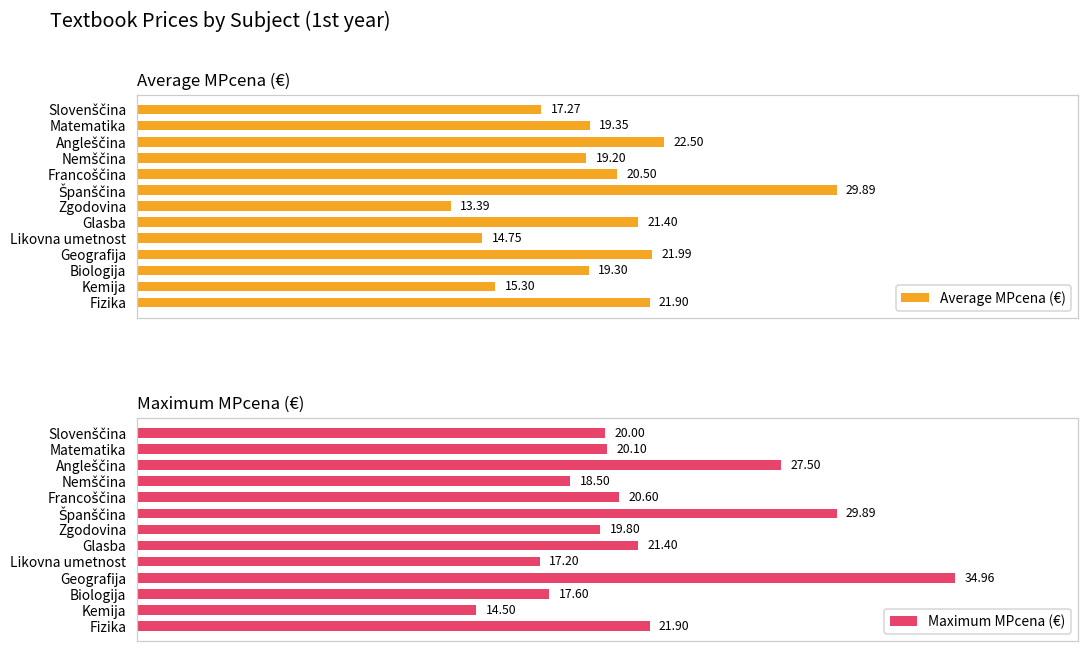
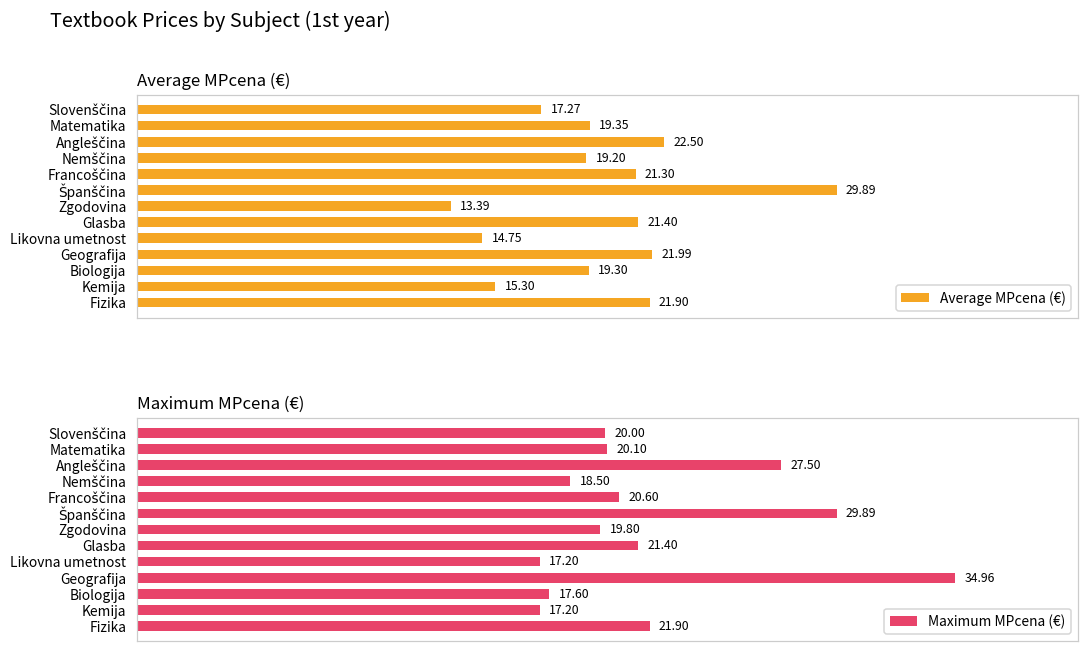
Average MPcena (€), Francoščina: 20.50 -> 21.30
Maximum MPcena (€), Kemija: 14.50 -> 17.20
